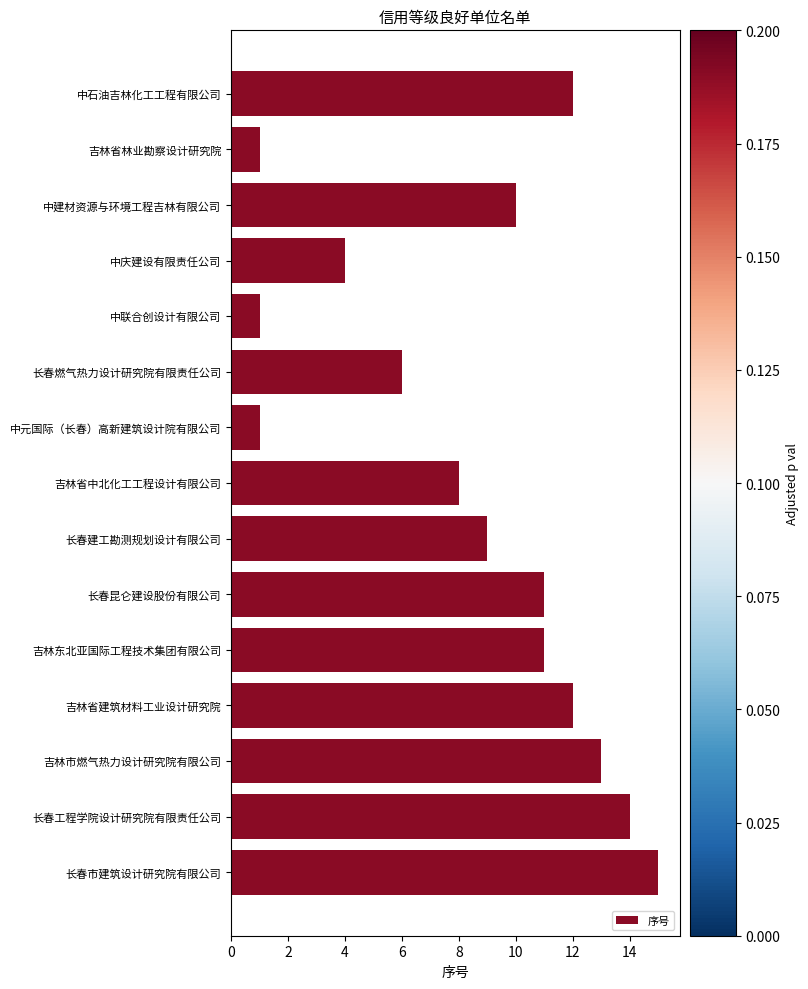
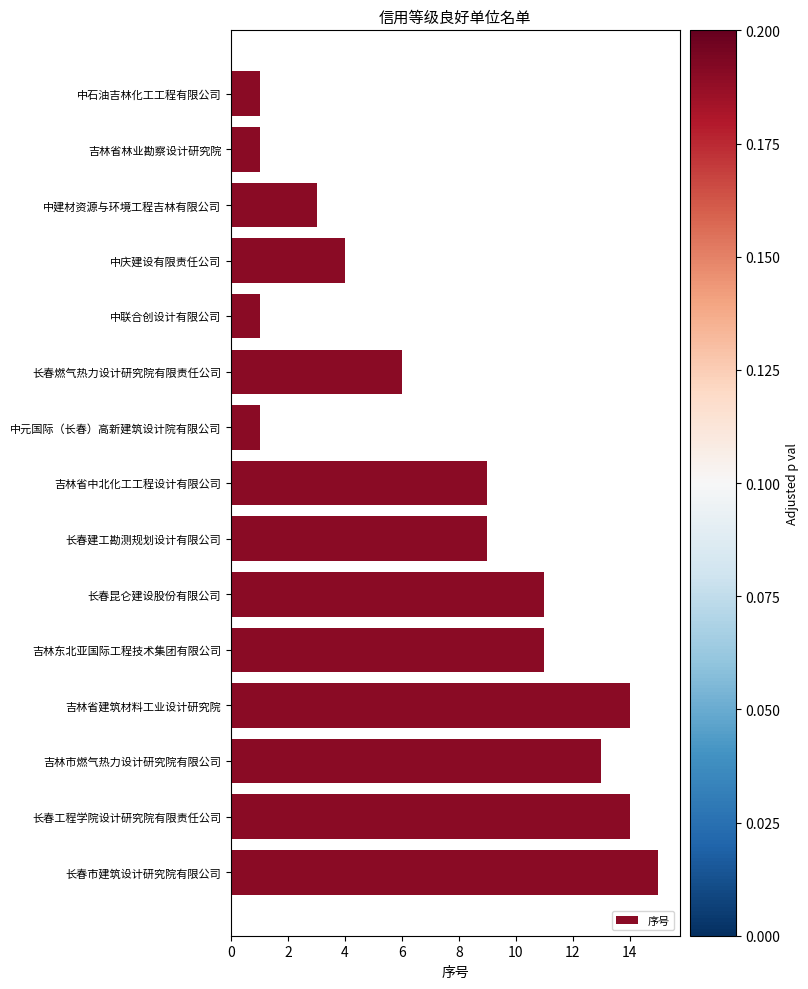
中石油吉林化工工程有限公司: 12 -> 1
中建材资源与环境工程吉林有限公司: 10 -> 3
吉林省中北化工工程设计有限公司: 8 -> 9
吉林省建筑材料工业设计研究院: 12 -> 14
